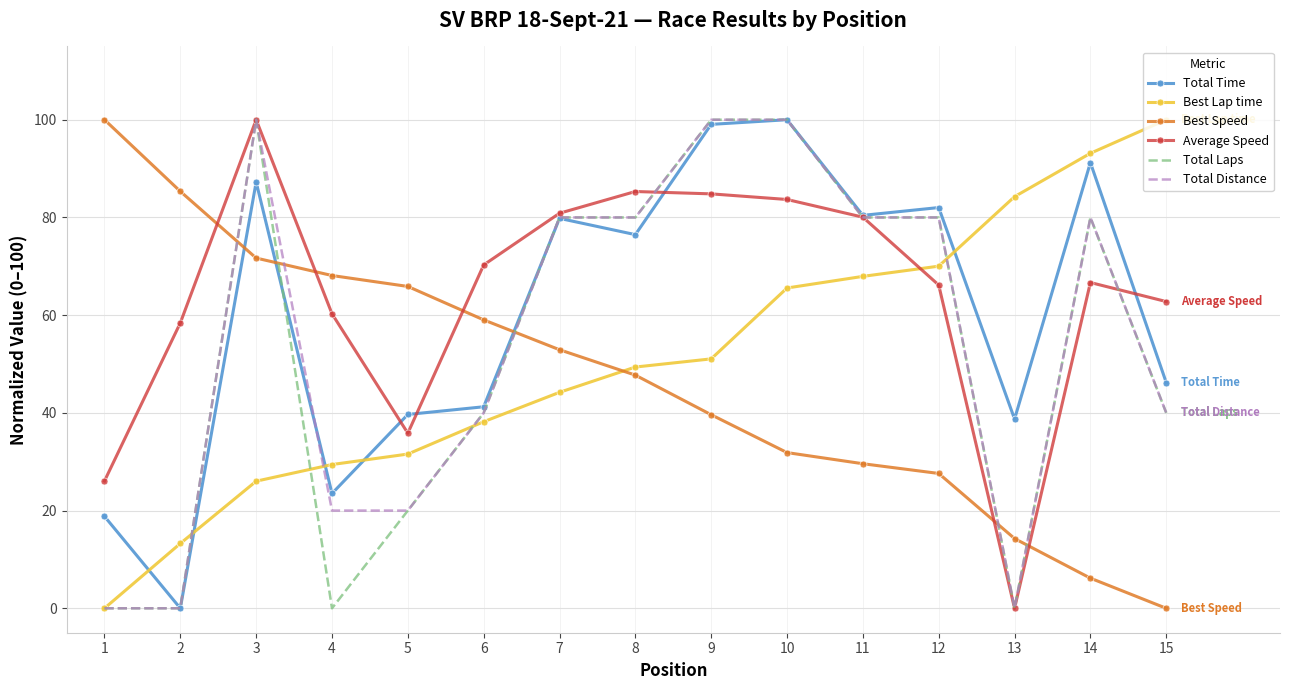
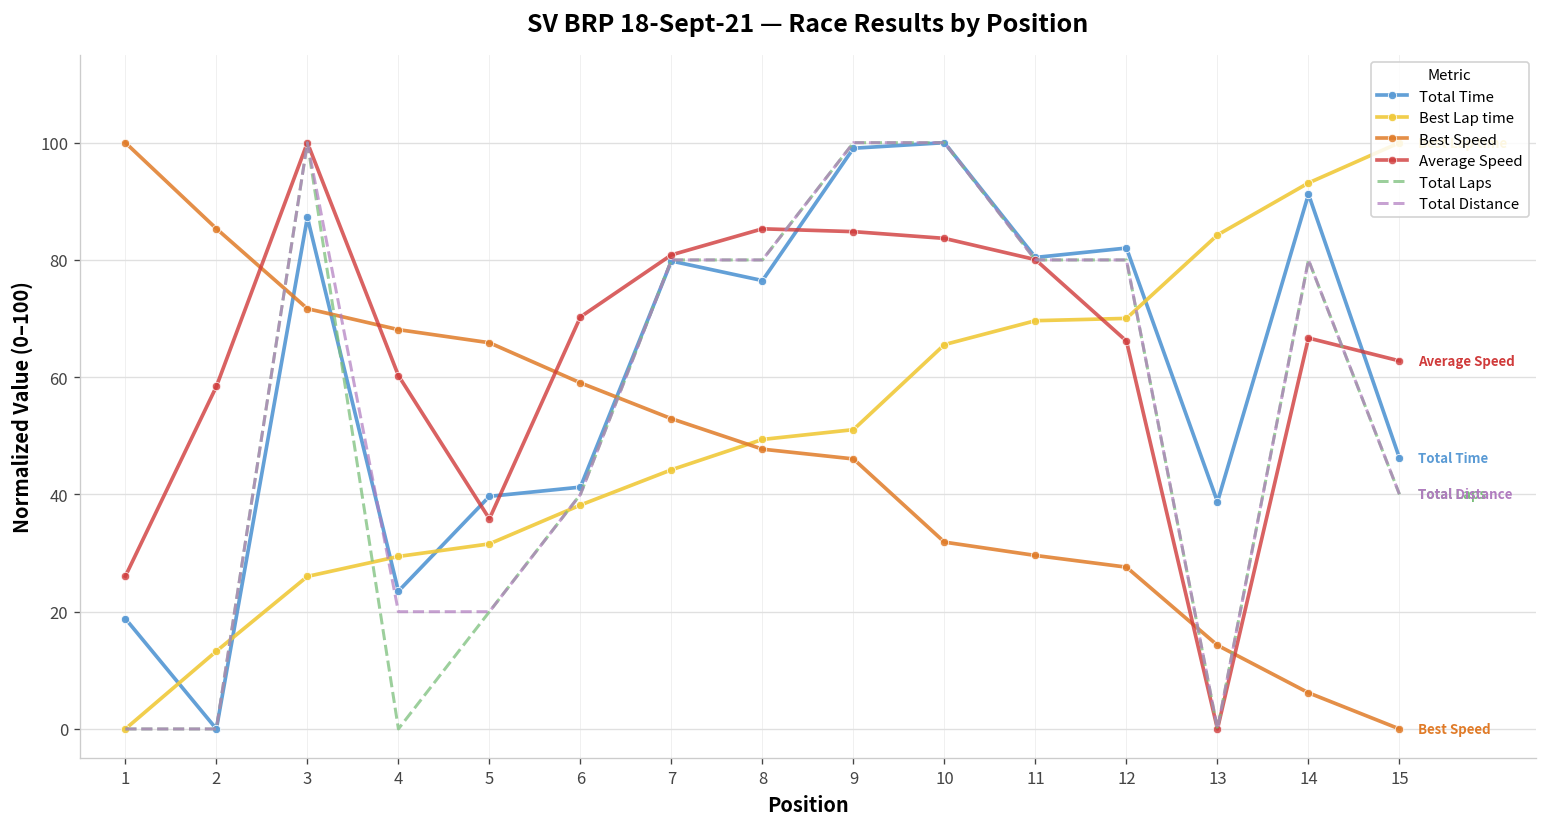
Best Speed, 9: 40 -> 46
Best Lap time, 11: 68 -> 70
